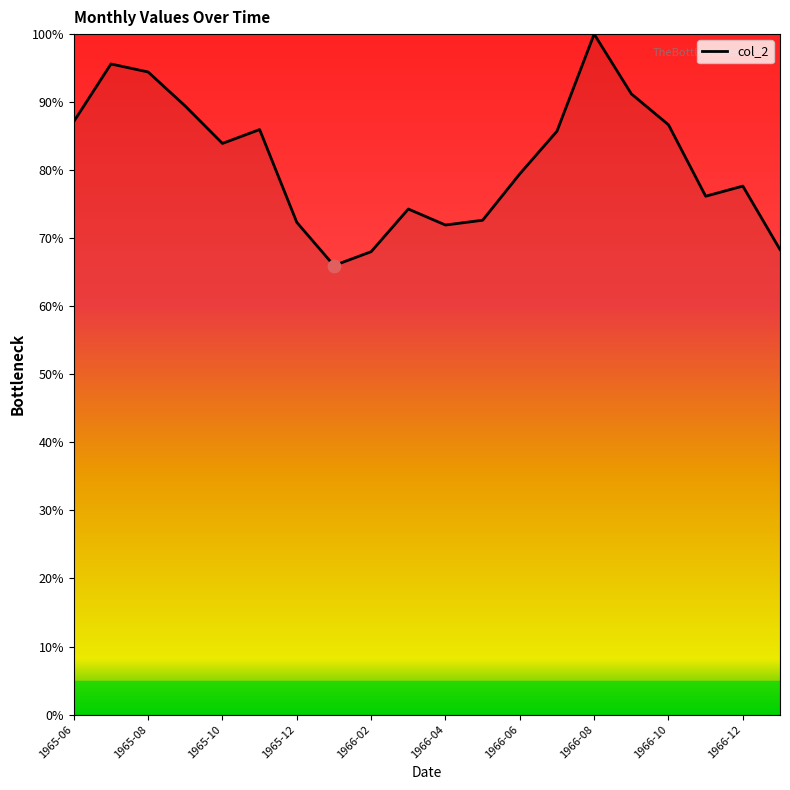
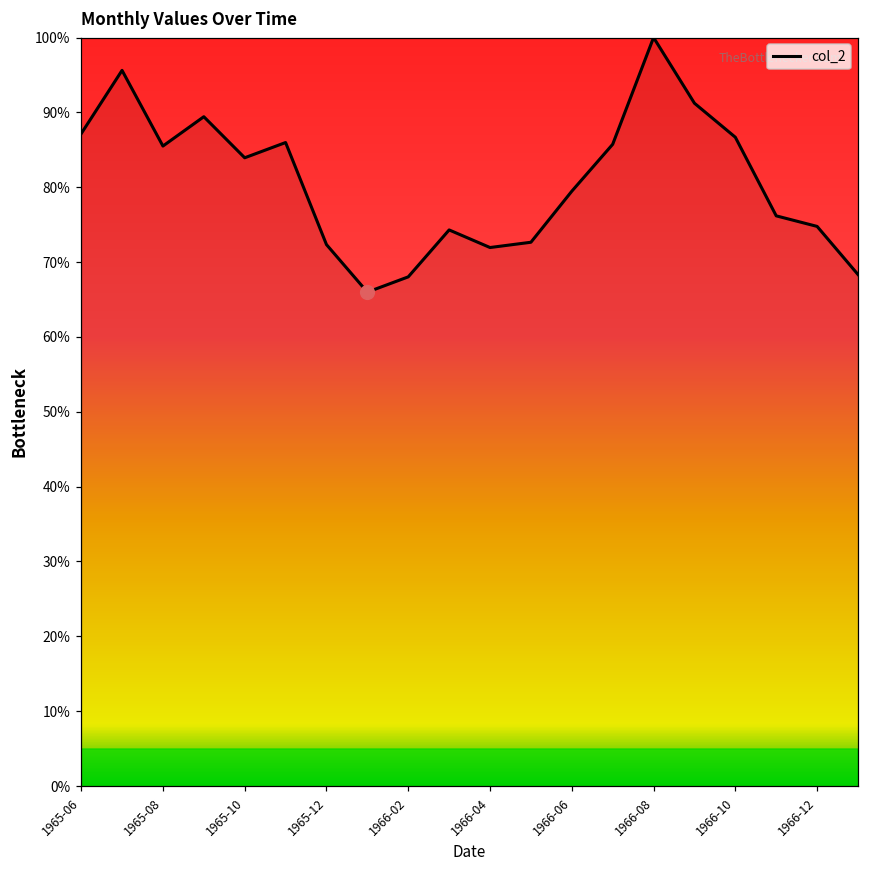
col_2, 1965-08: 94% -> 86%
col_2, 1966-12: 78% -> 75%
